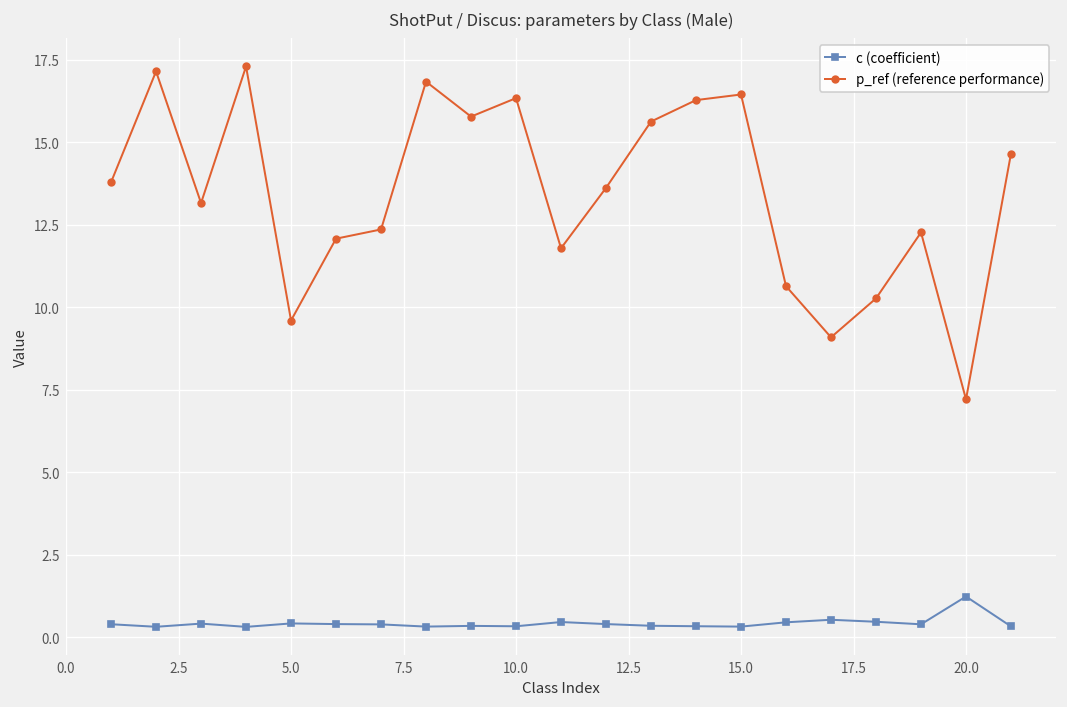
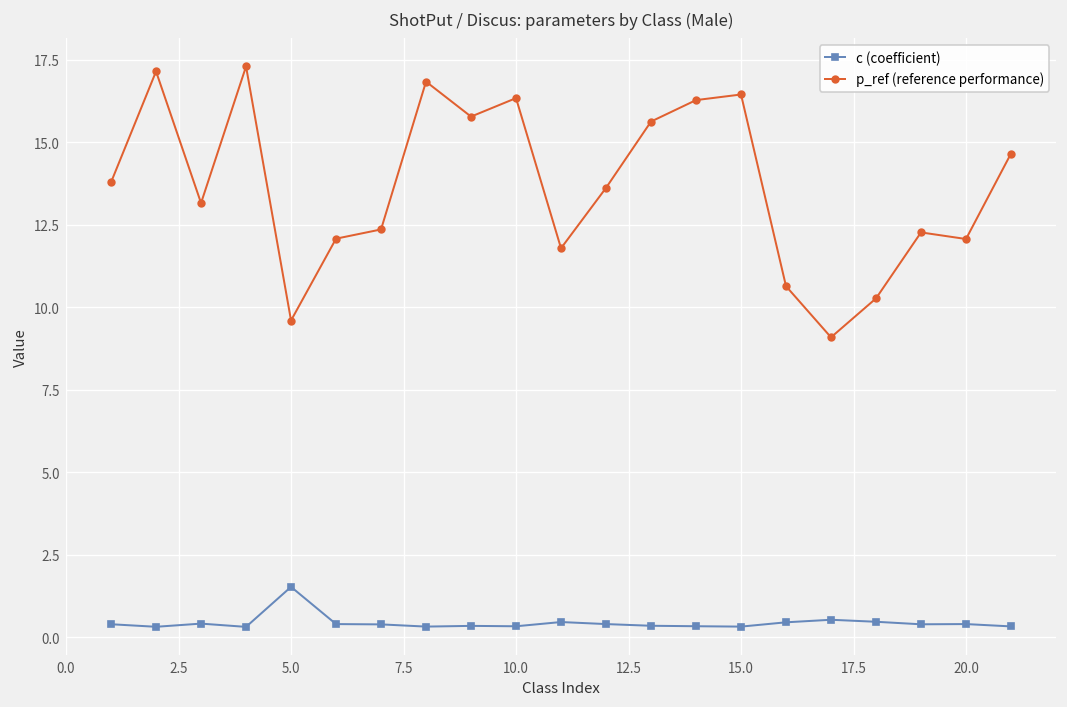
c (coefficient), 5.0: 0.4 -> 1.5
c (coefficient), 20.0: 1.2 -> 0.4
p_ref (reference performance), 20.0: 7.2 -> 12.1
